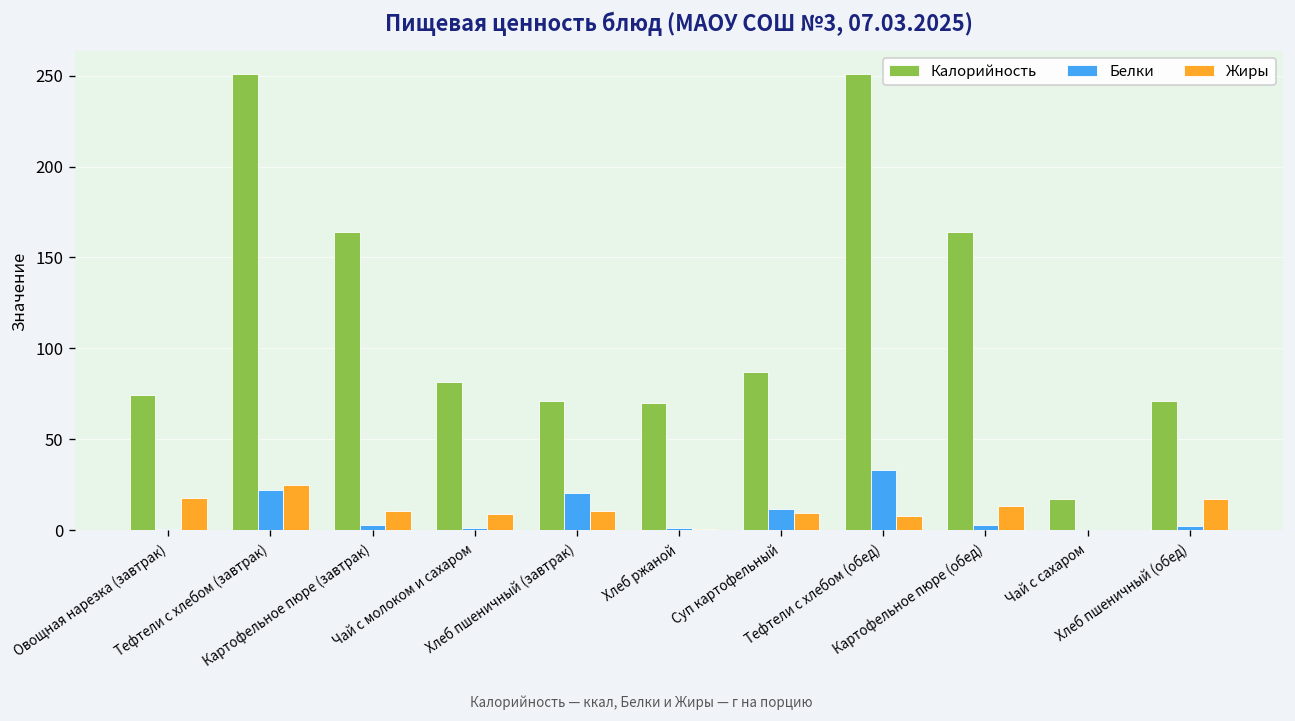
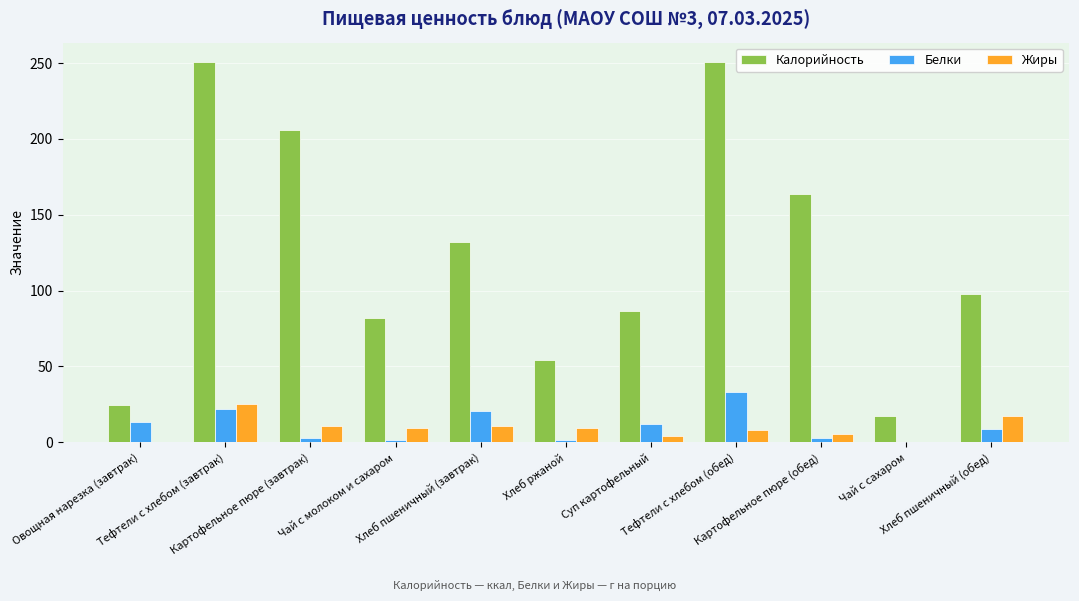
Калорийность, Овощная нарезка (завтрак): 75 -> 24
Белки, Овощная нарезка (завтрак): 1 -> 13
Жиры, Овощная нарезка (завтрак): 18 -> 0
Калорийность, Картофельное пюре (завтрак): 164 -> 206
Калорийность, Хлеб пшеничный (завтрак): 71 -> 132
Калорийность, Хлеб ржаной: 70 -> 54
Жиры, Хлеб ржаной: 1 -> 10
Жиры, Суп картофельный: 10 -> 4
Жиры, Картофельное пюре (обед): 13 -> 5
Калорийность, Хлеб пшеничный (обед): 71 -> 98
Белки, Хлеб пшеничный (обед): 2 -> 9
